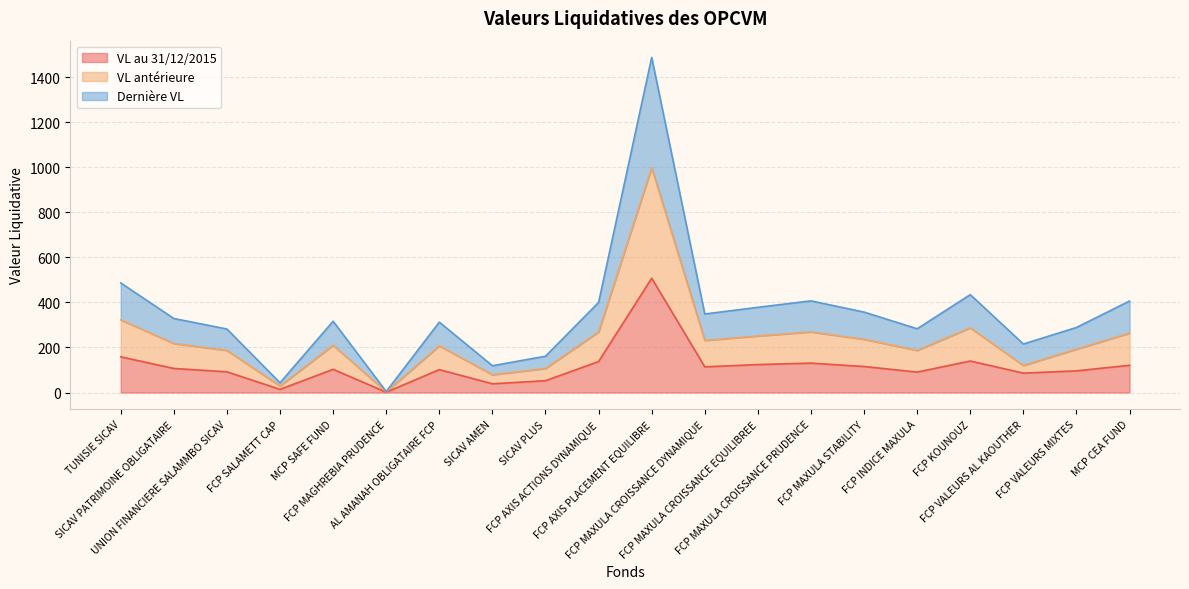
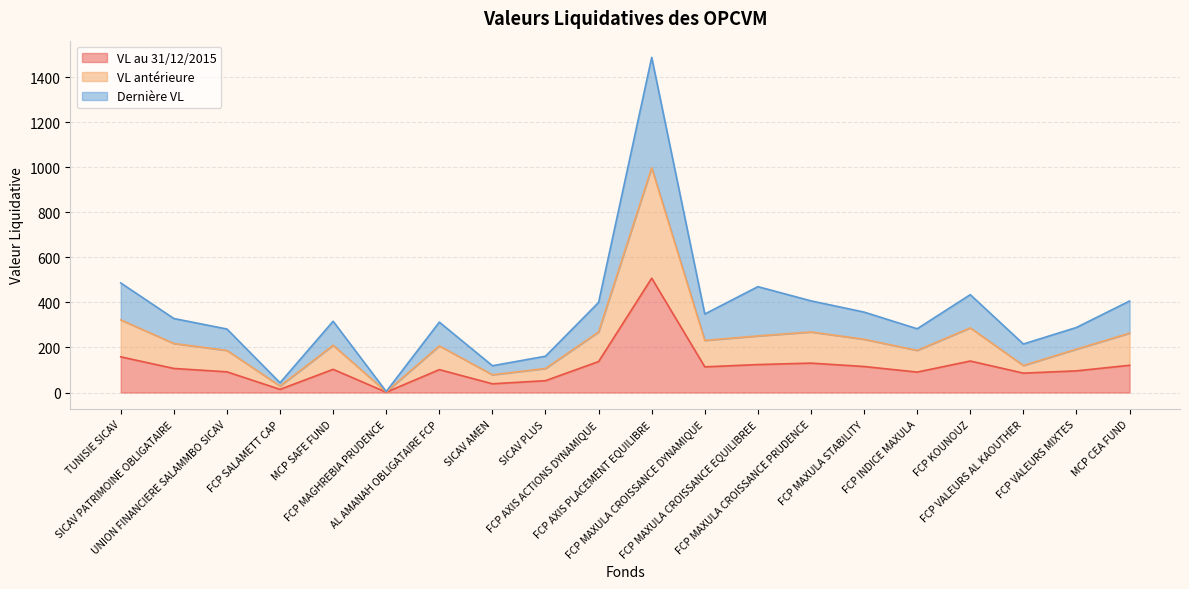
Dernière VL, FCP MAXULA CROISSANCE EQUILIBREE: 130 -> 220
